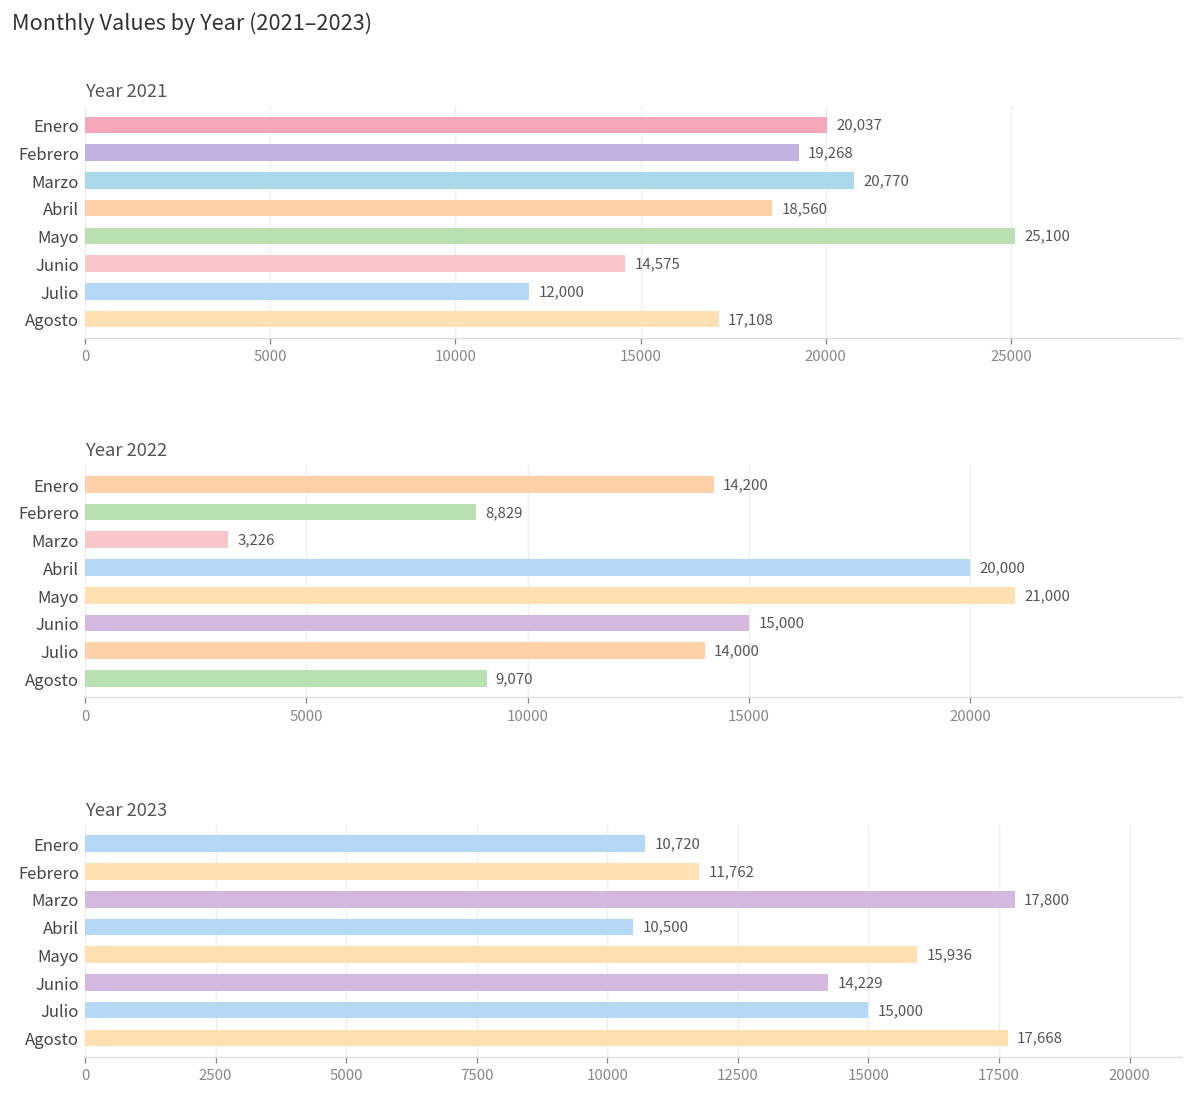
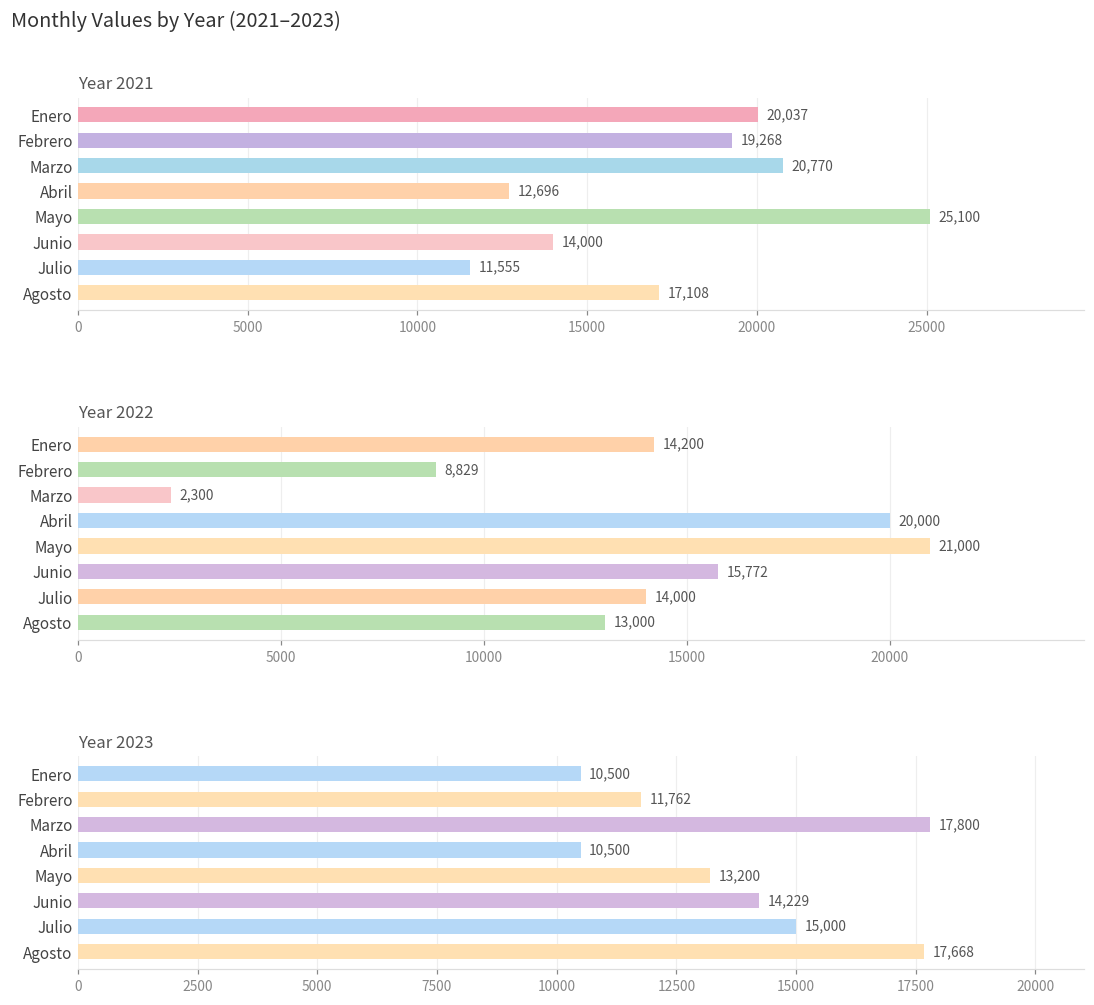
Year 2021, Abril: 18,560 -> 12,696
Year 2021, Junio: 14,575 -> 14,000
Year 2021, Julio: 12,000 -> 11,555
Year 2022, Marzo: 3,226 -> 2,300
Year 2022, Junio: 15,000 -> 15,772
Year 2022, Agosto: 9,070 -> 13,000
Year 2023, Enero: 10,720 -> 10,500
Year 2023, Mayo: 15,936 -> 13,200
